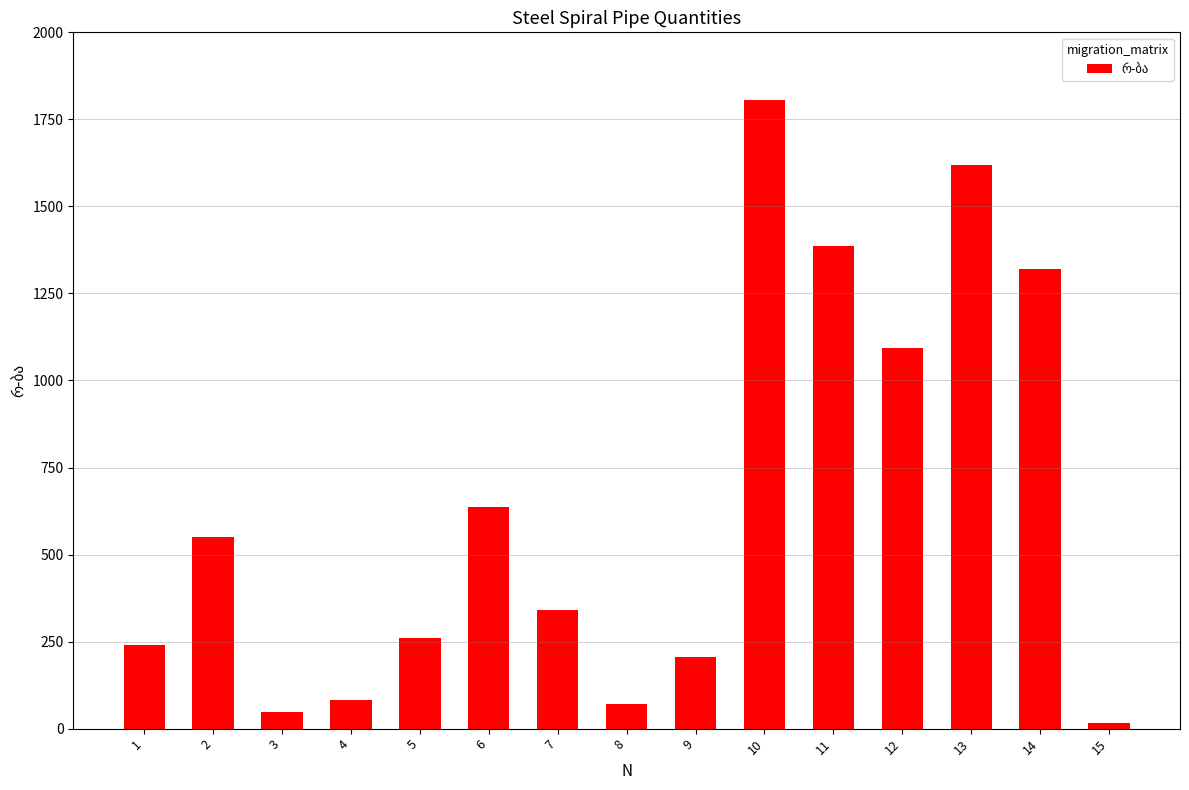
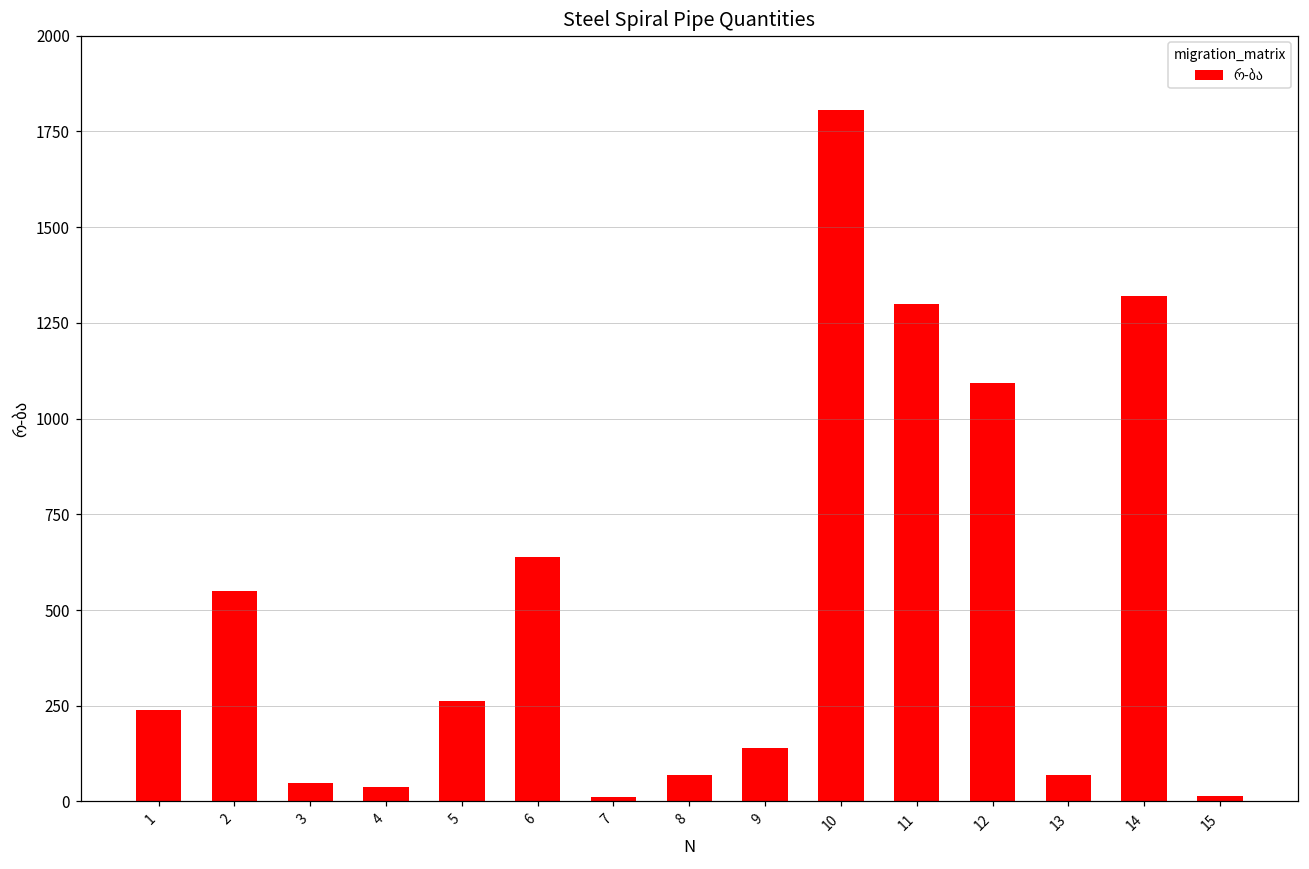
4: 80 -> 40
7: 340 -> 10
9: 210 -> 140
11: 1390 -> 1300
13: 1620 -> 70
